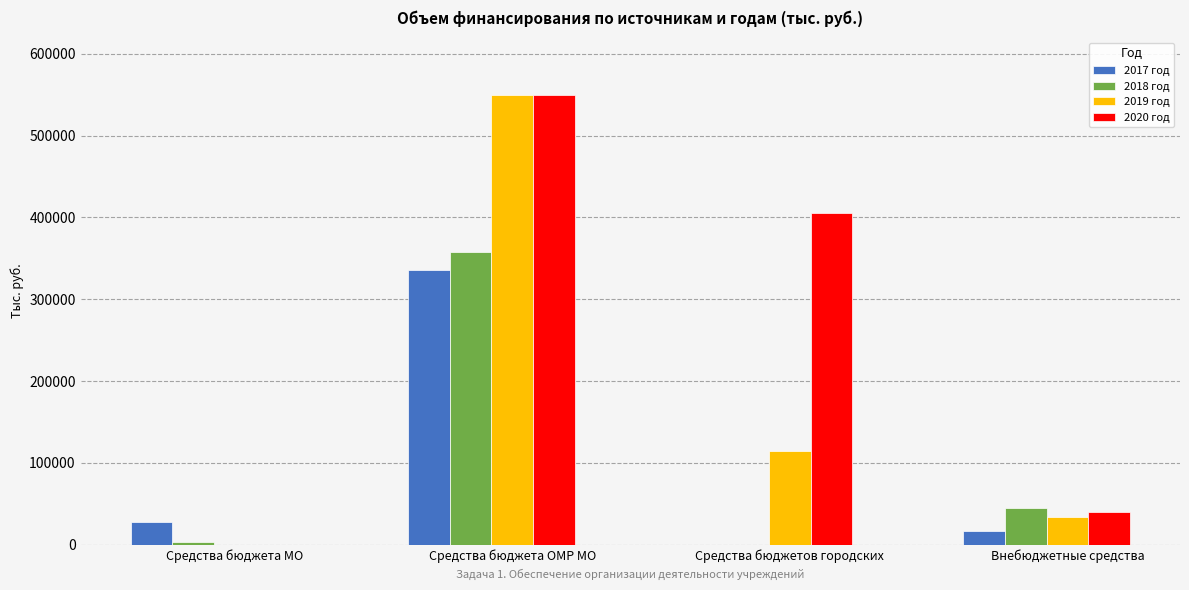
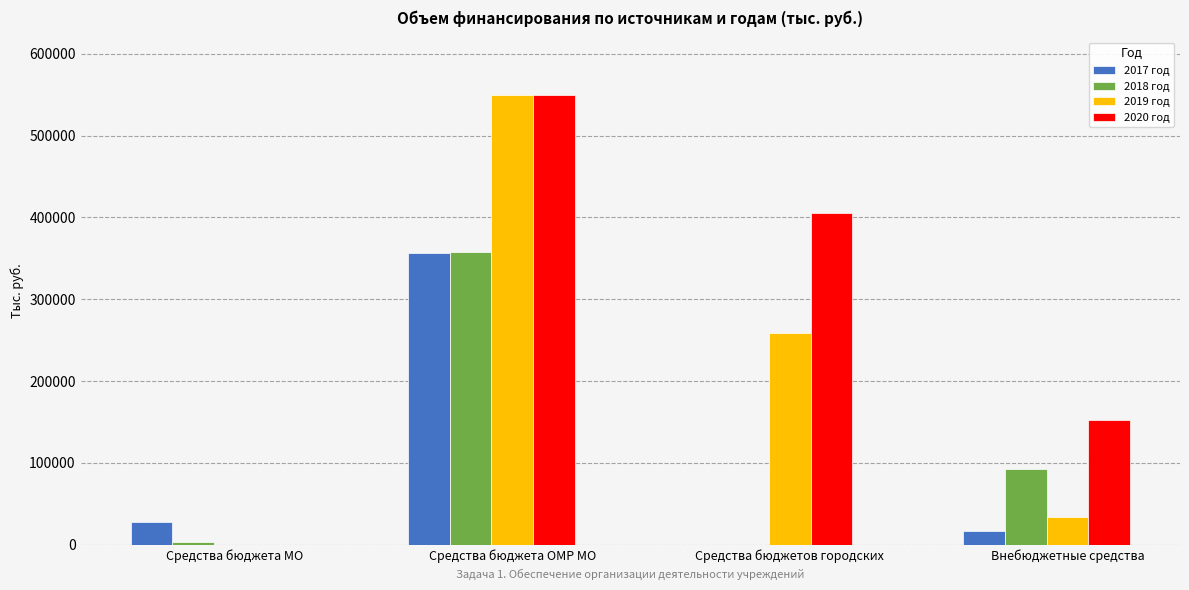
2017 год, Средства бюджета ОМР МО: 340000 -> 360000
2019 год, Средства бюджетов городских: 120000 -> 260000
2018 год, Внебюджетные средства: 40000 -> 90000
2020 год, Внебюджетные средства: 40000 -> 150000
